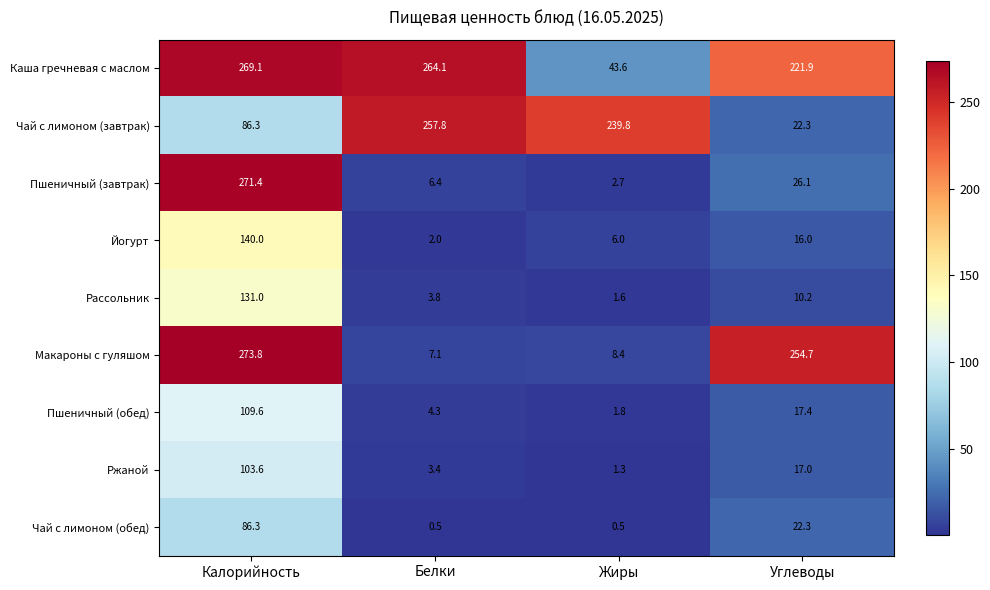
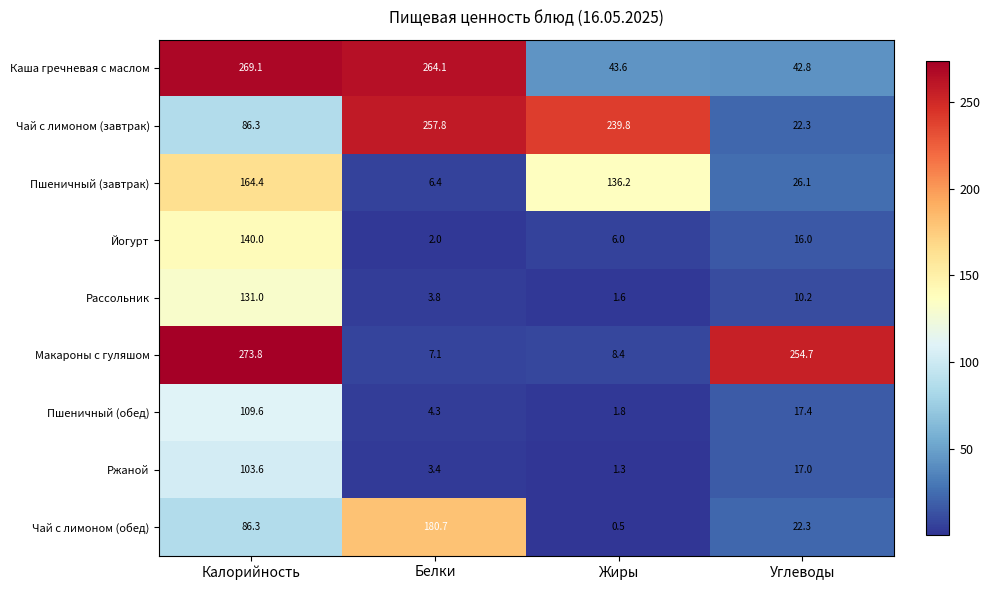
Каша гречневая с маслом, Углеводы: 221.9 -> 42.8
Пшеничный (завтрак), Калорийность: 271.4 -> 164.4
Пшеничный (завтрак), Жиры: 2.7 -> 136.2
Чай с лимоном (обед), Белки: 0.5 -> 180.7
